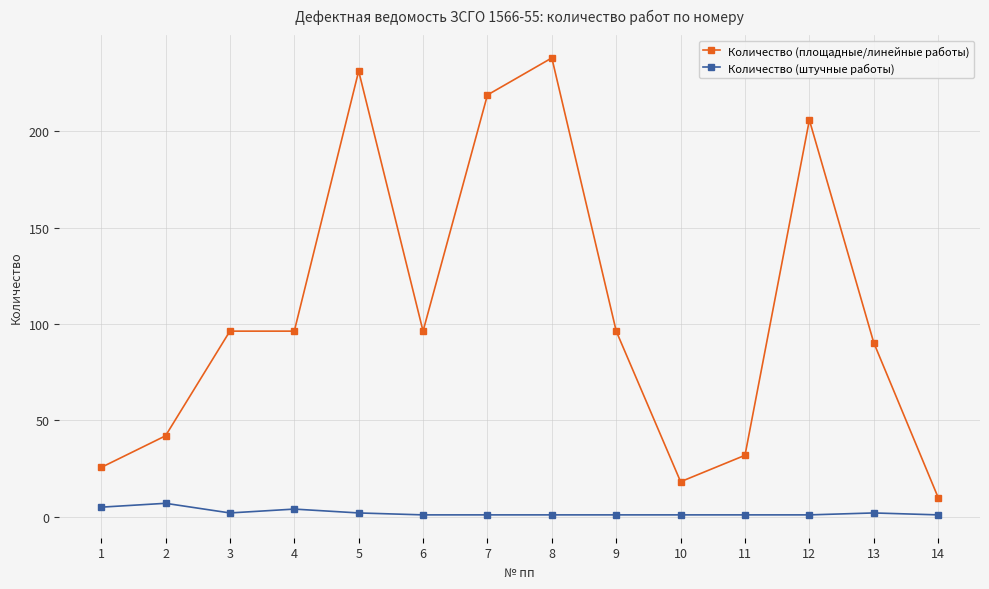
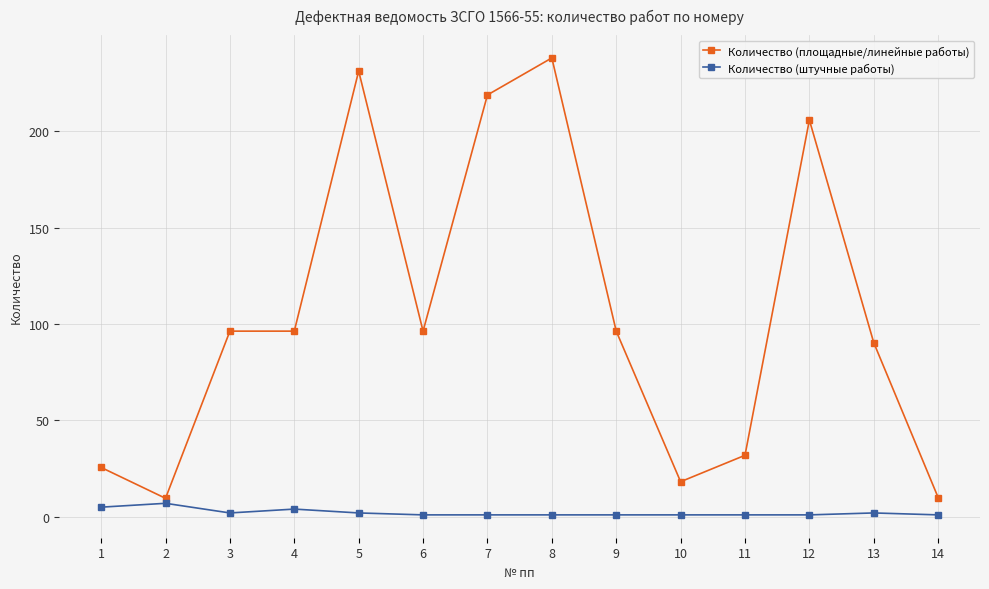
Количество (площадные/линейные работы), 2: 42 -> 10
